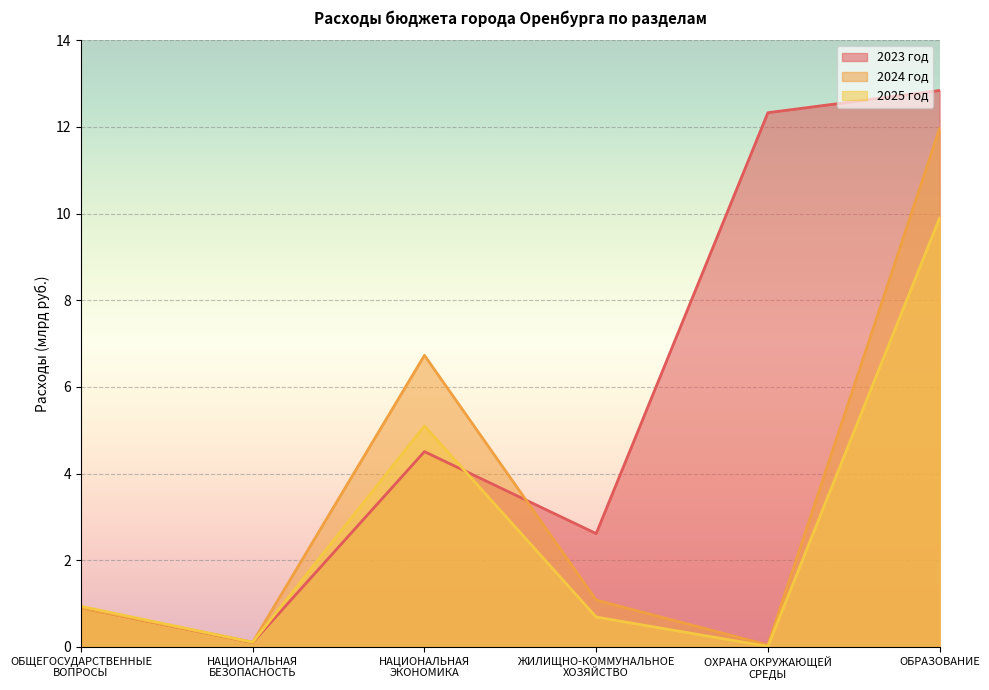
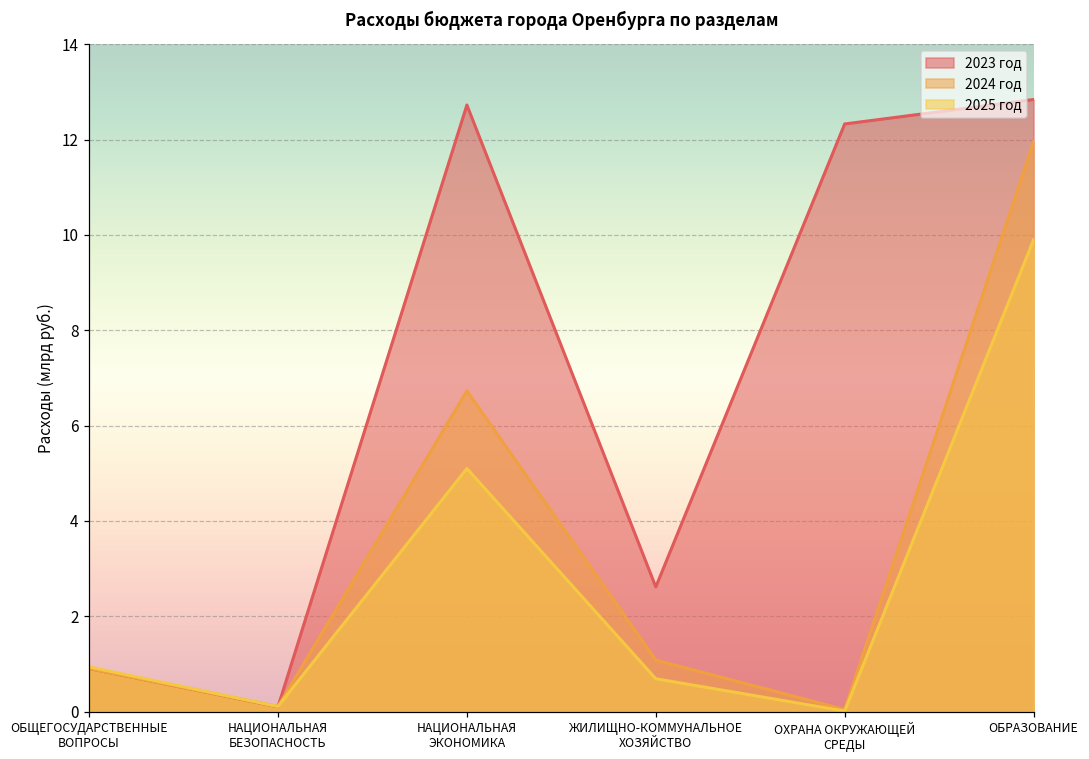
2023 год, НАЦИОНАЛЬНАЯ ЭКОНОМИКА: 4.5 -> 12.7
